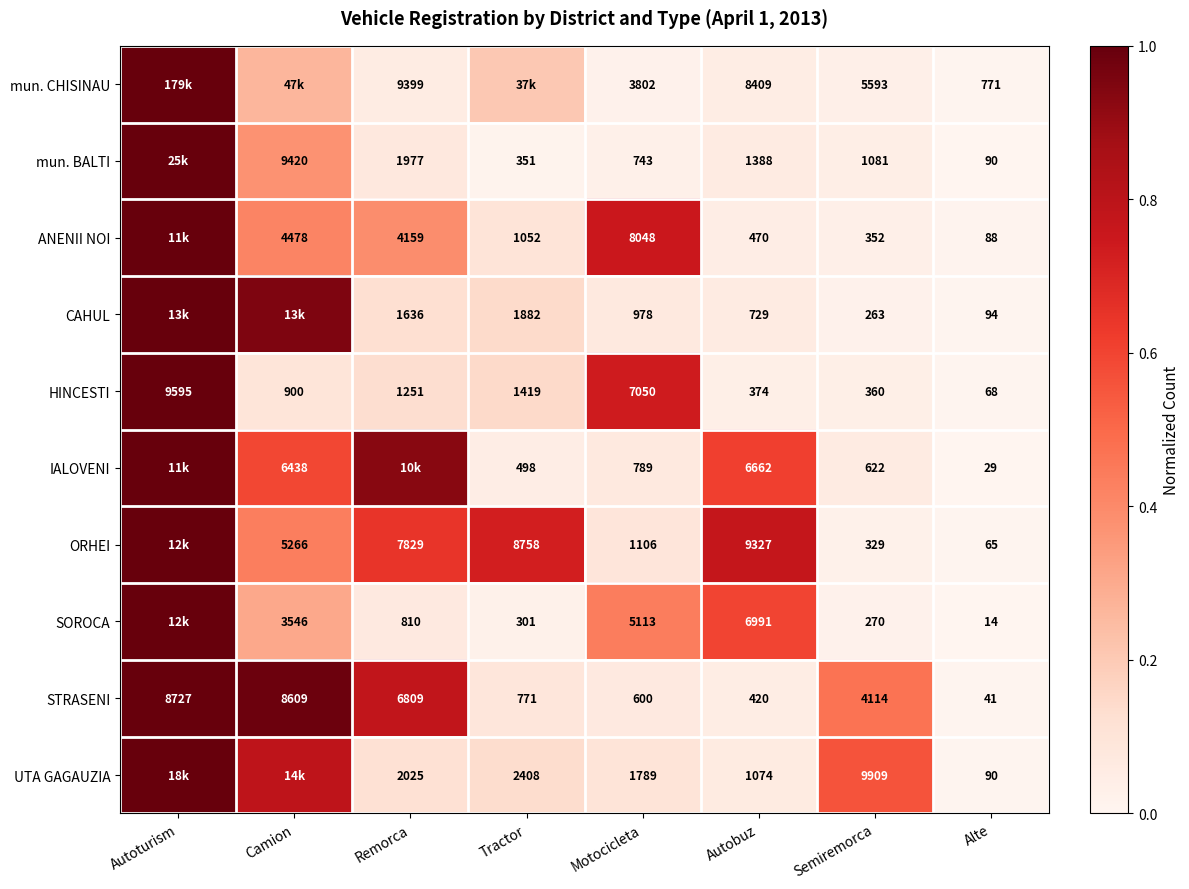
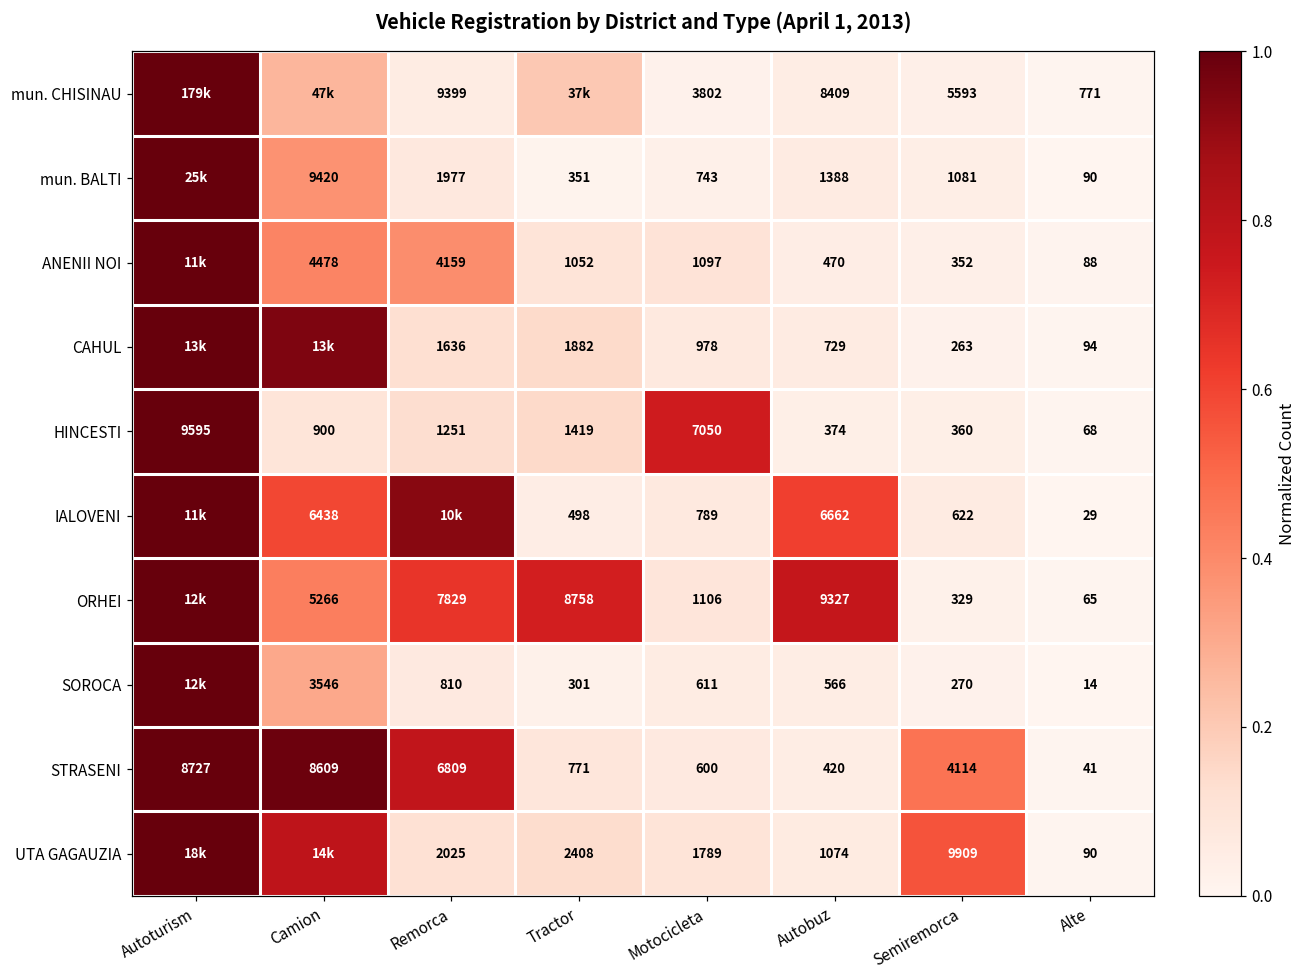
ANENII NOI, Motocicleta: 8048 -> 1097
SOROCA, Motocicleta: 5113 -> 611
SOROCA, Autobuz: 6991 -> 566
